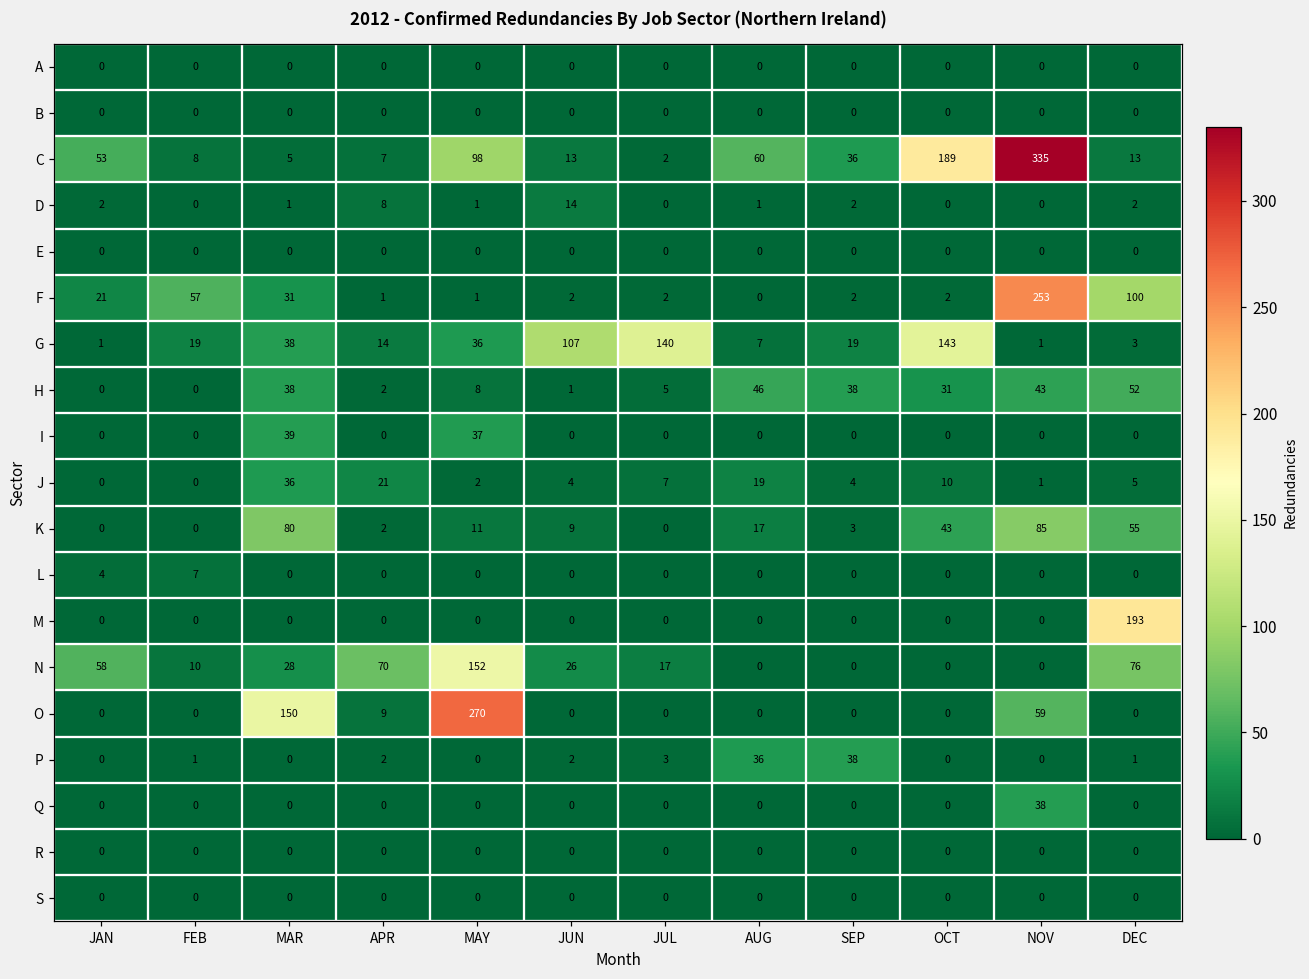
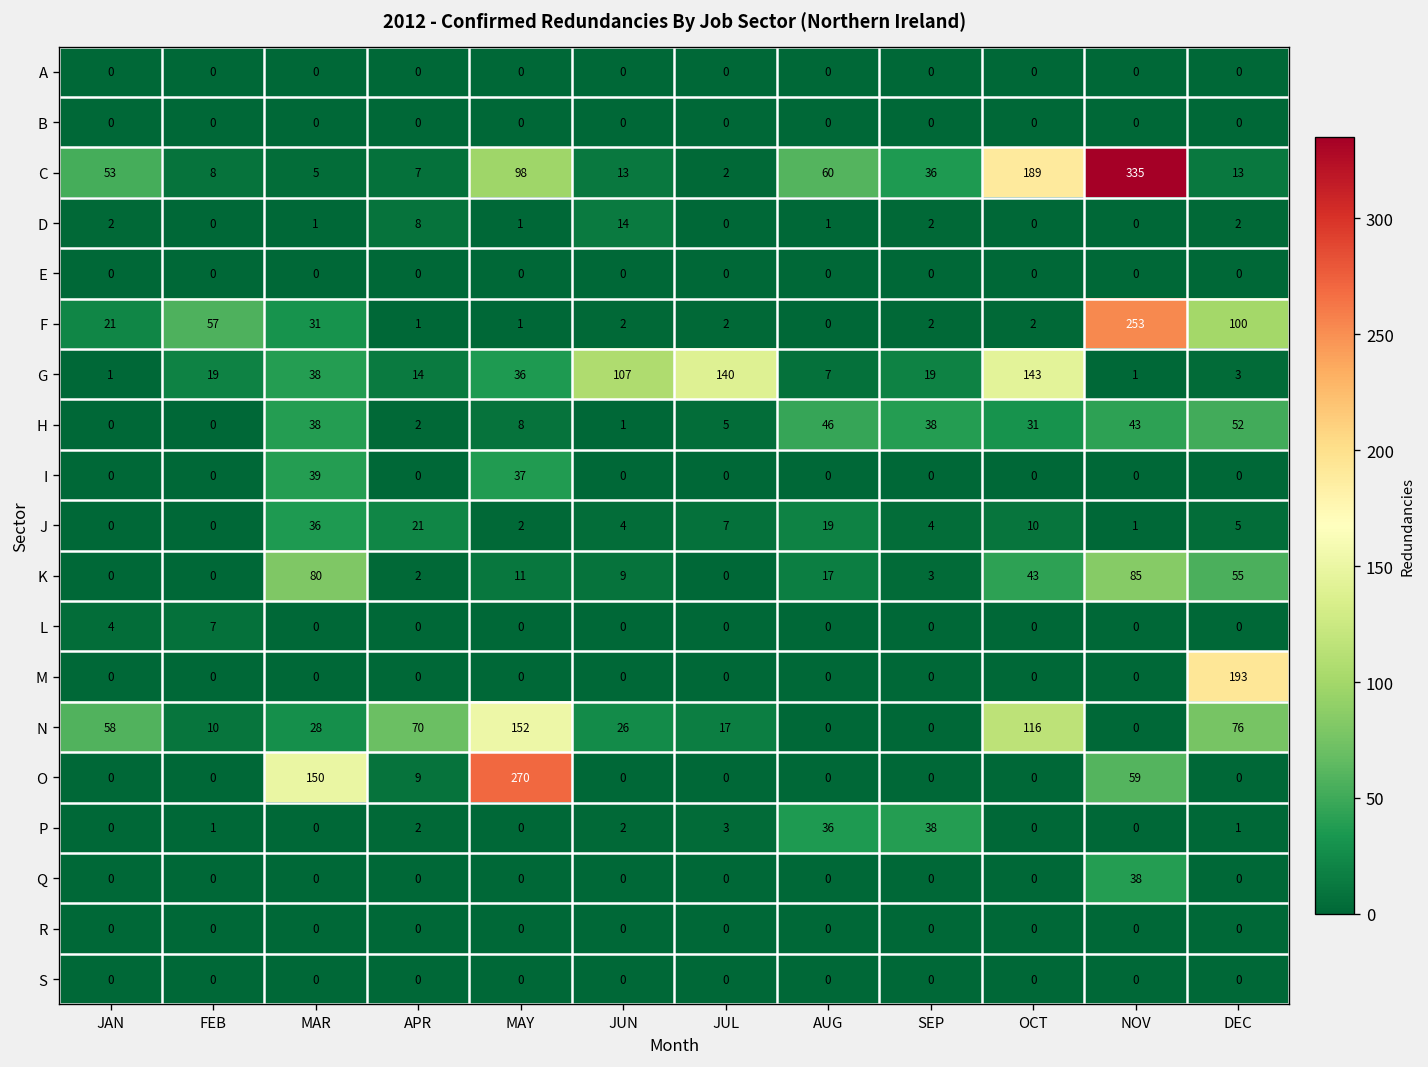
N, OCT: 0 -> 116
